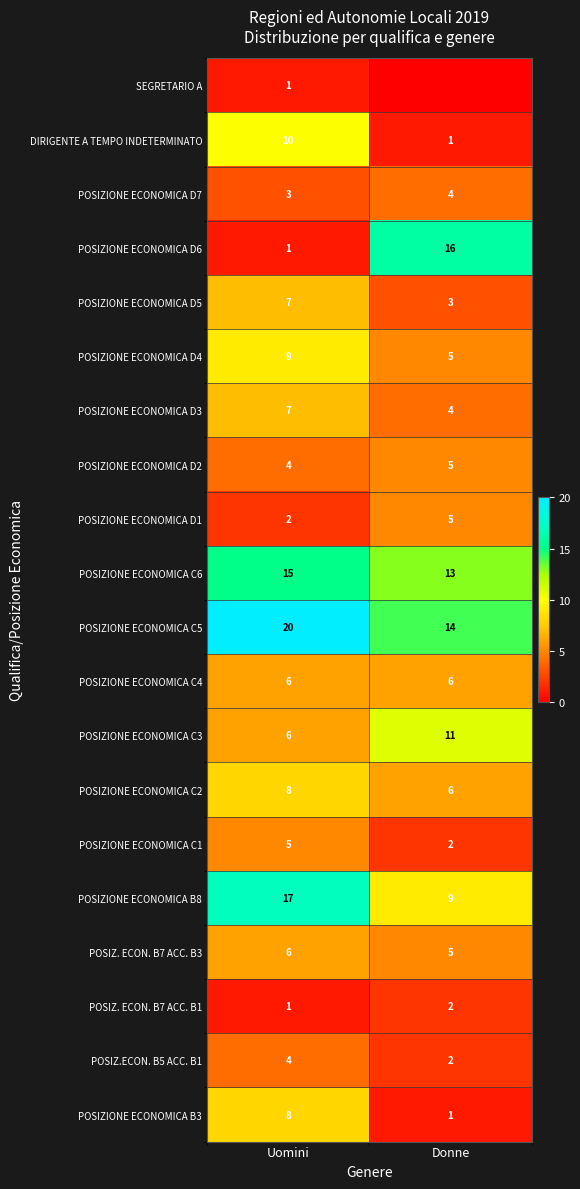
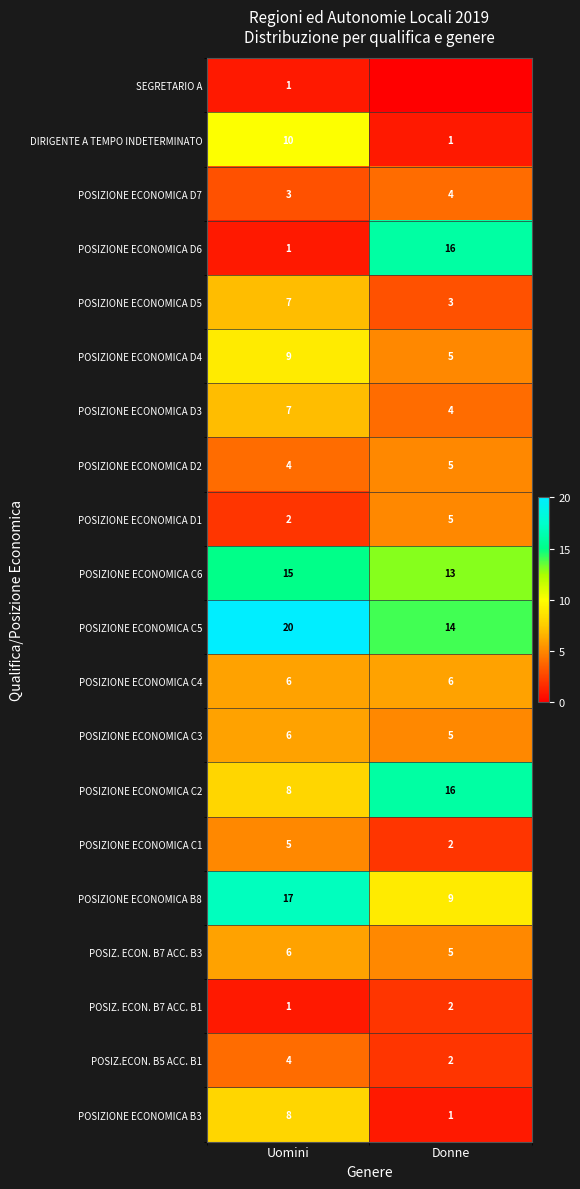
POSIZIONE ECONOMICA C3, Donne: 11 -> 5
POSIZIONE ECONOMICA C2, Donne: 6 -> 16
